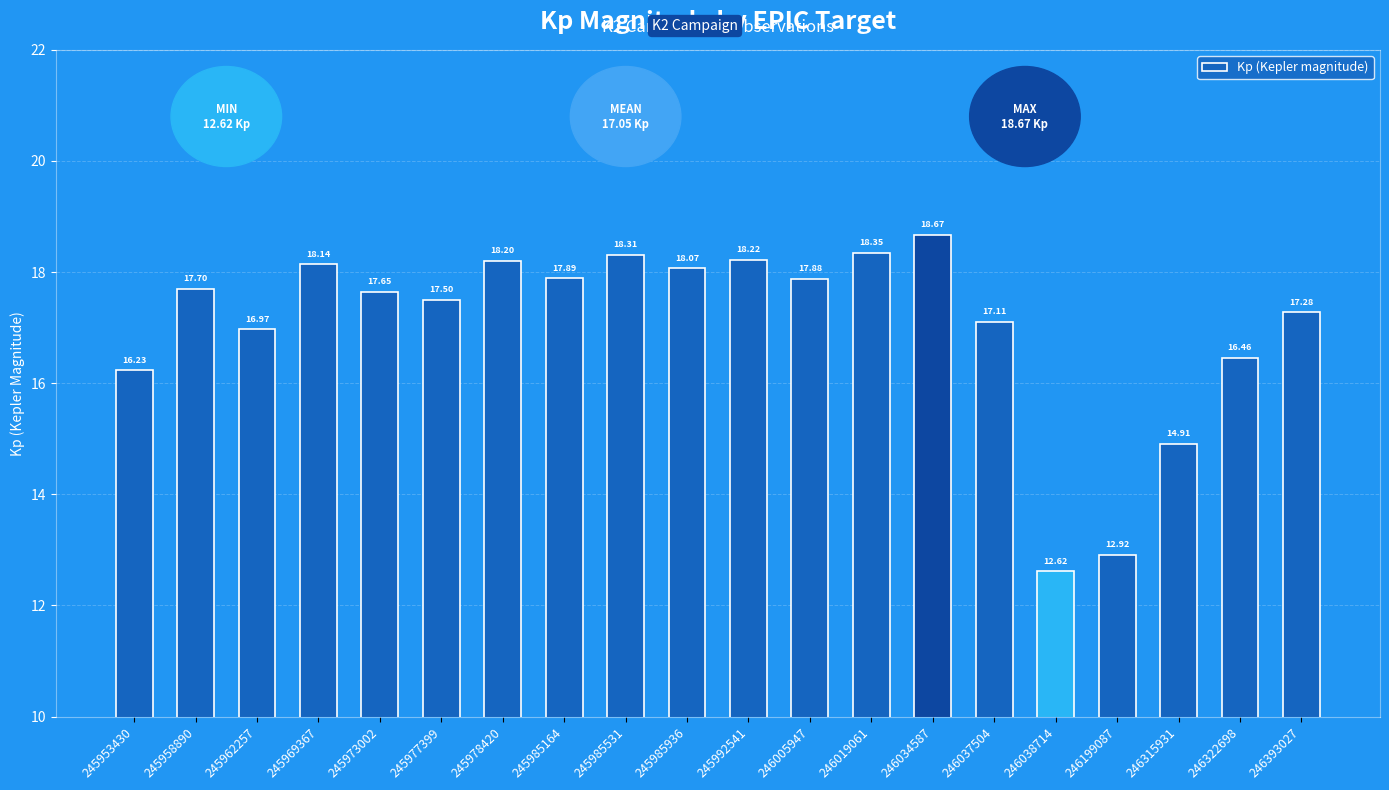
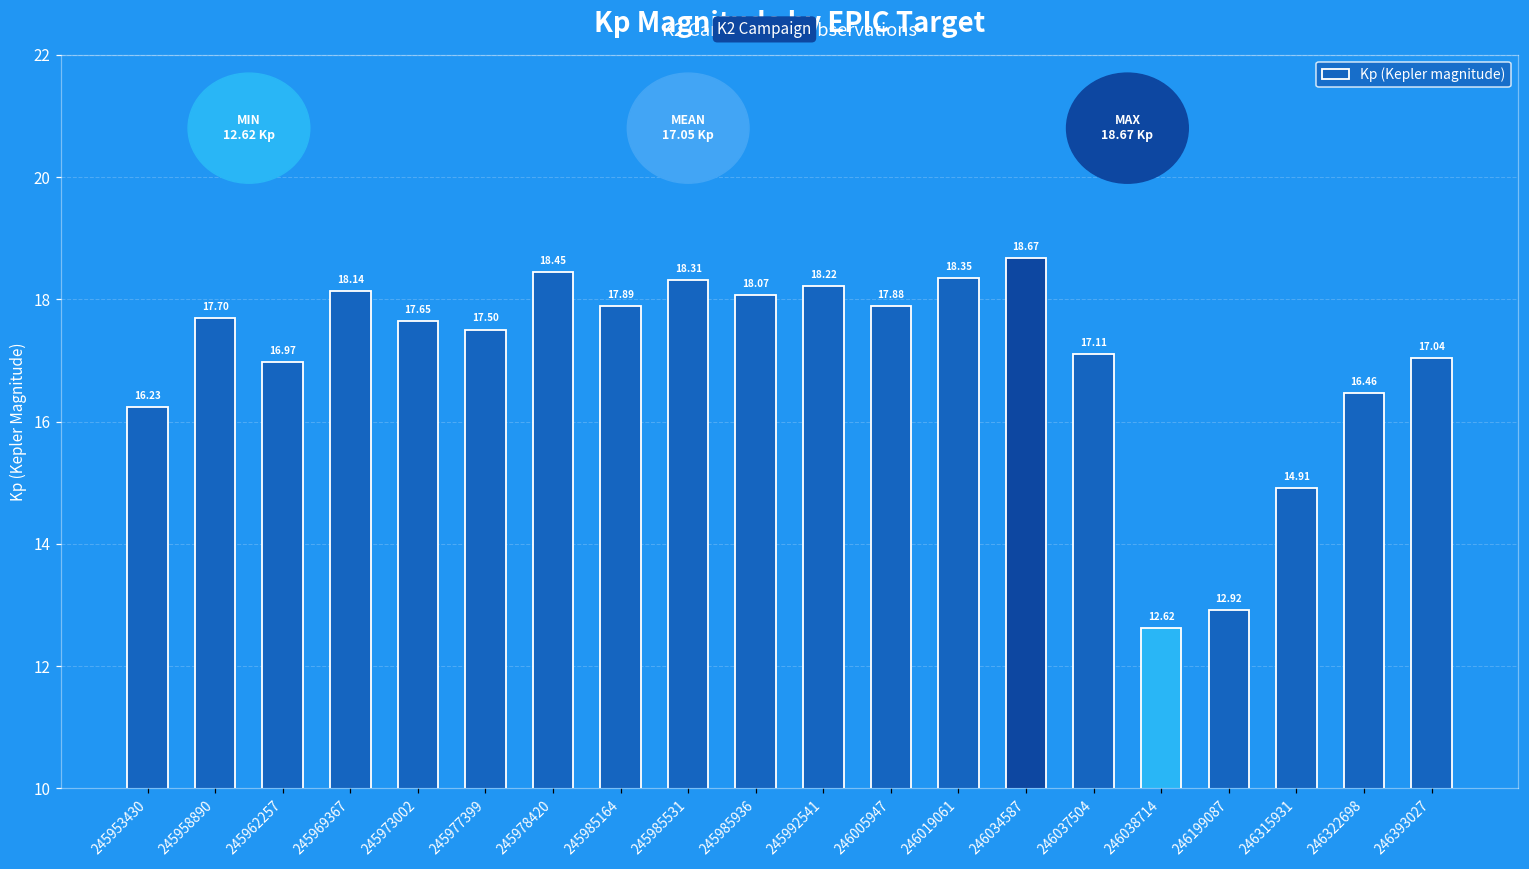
245978420: 18.20 -> 18.45
246393027: 17.28 -> 17.04
